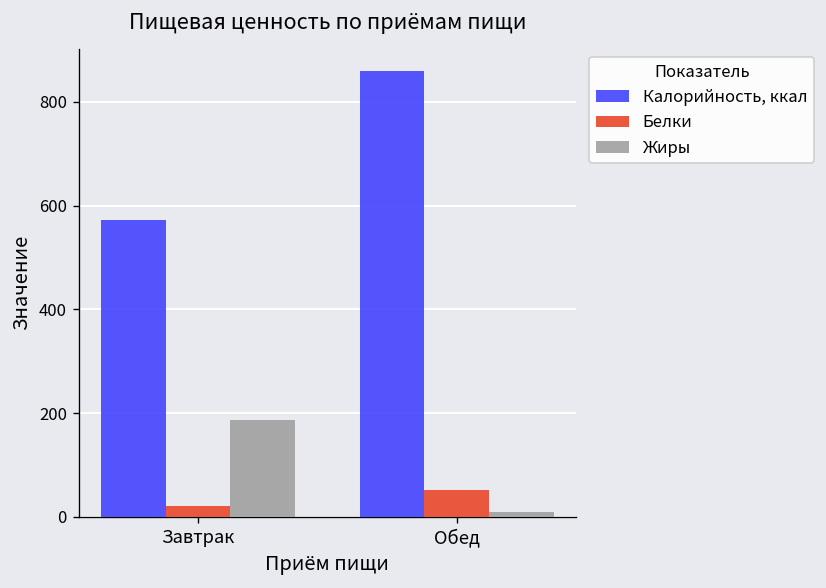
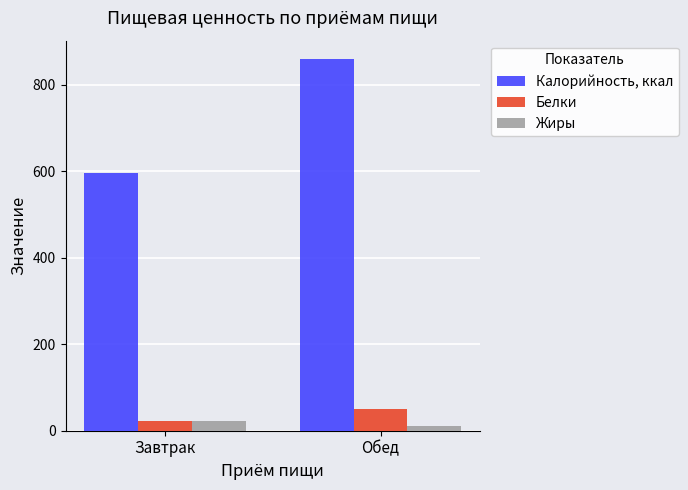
Калорийность, ккал, Завтрак: 570 -> 600
Жиры, Завтрак: 190 -> 20
